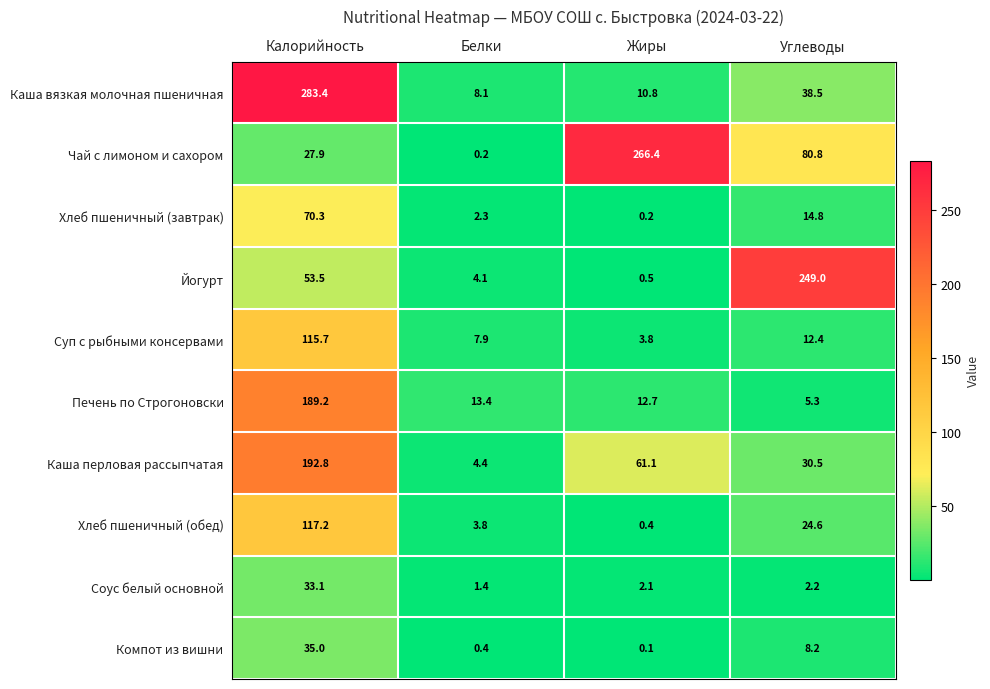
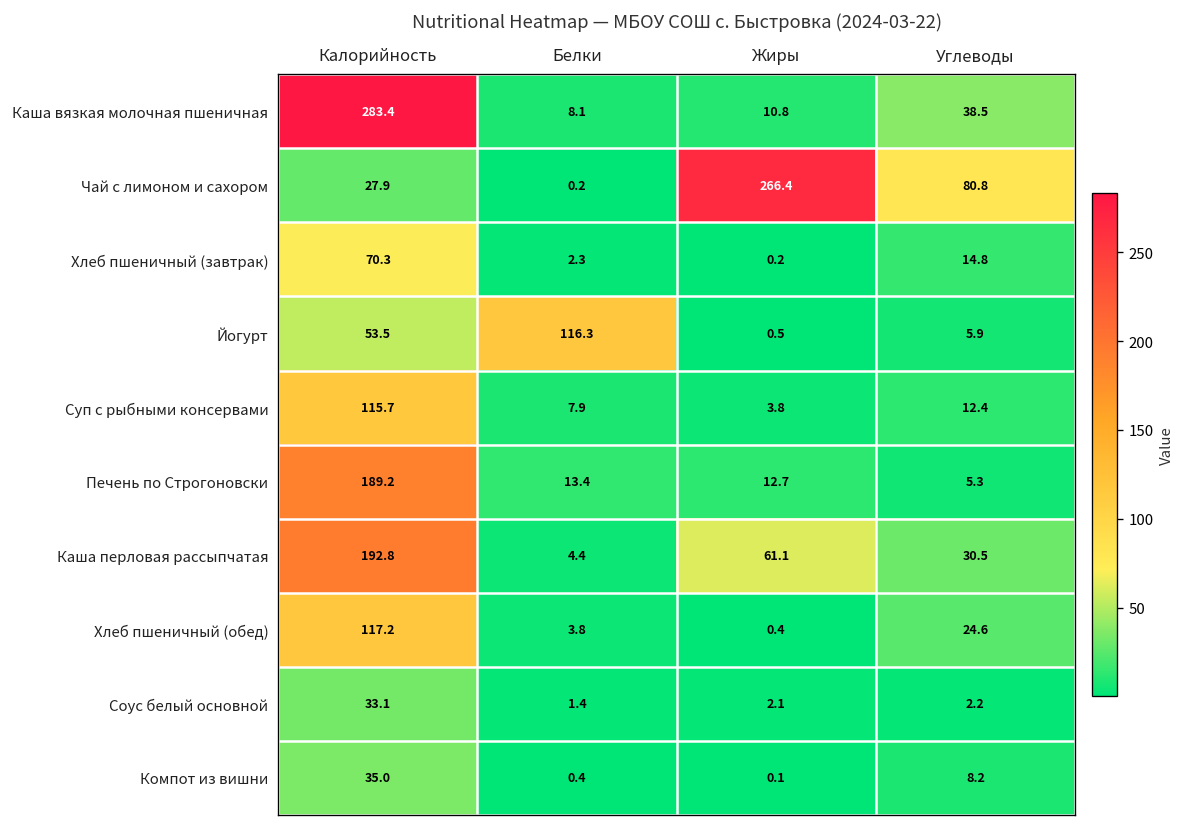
Йогурт, Белки: 4.1 -> 116.3
Йогурт, Углеводы: 249.0 -> 5.9
